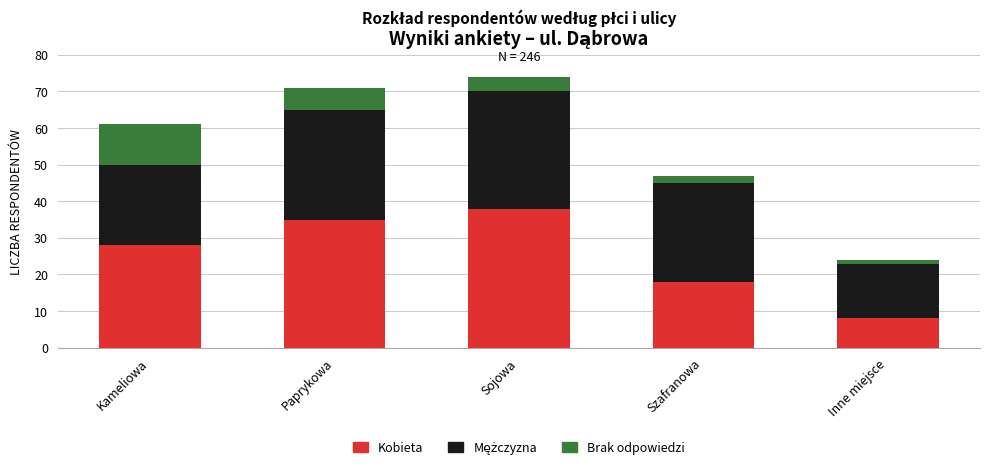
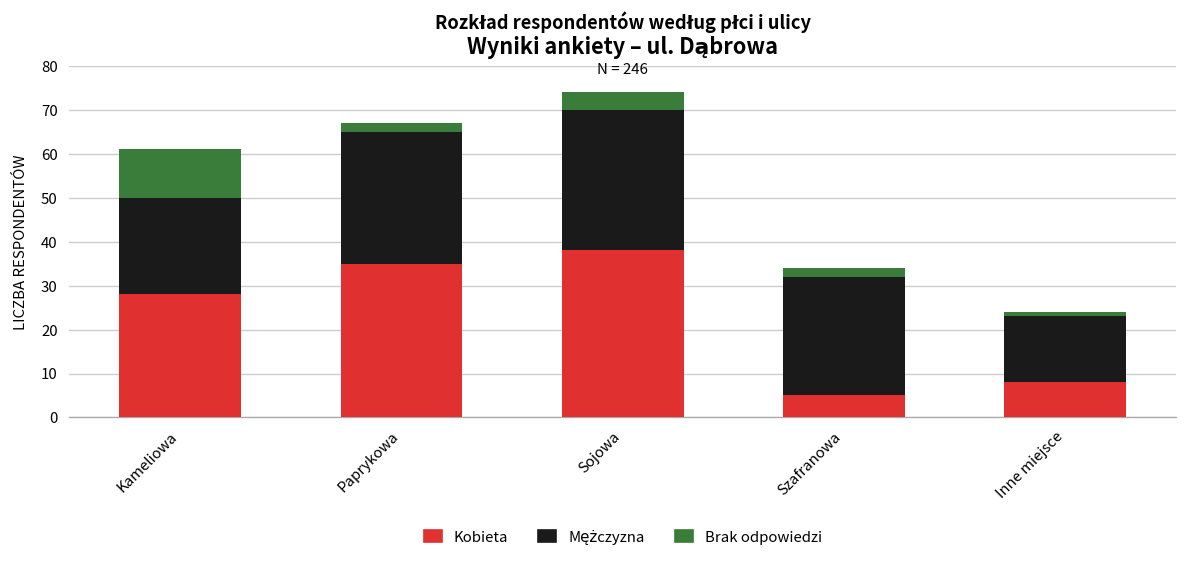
Brak odpowiedzi, Paprykowa: 6 -> 2
Kobieta, Szafranowa: 18 -> 5
